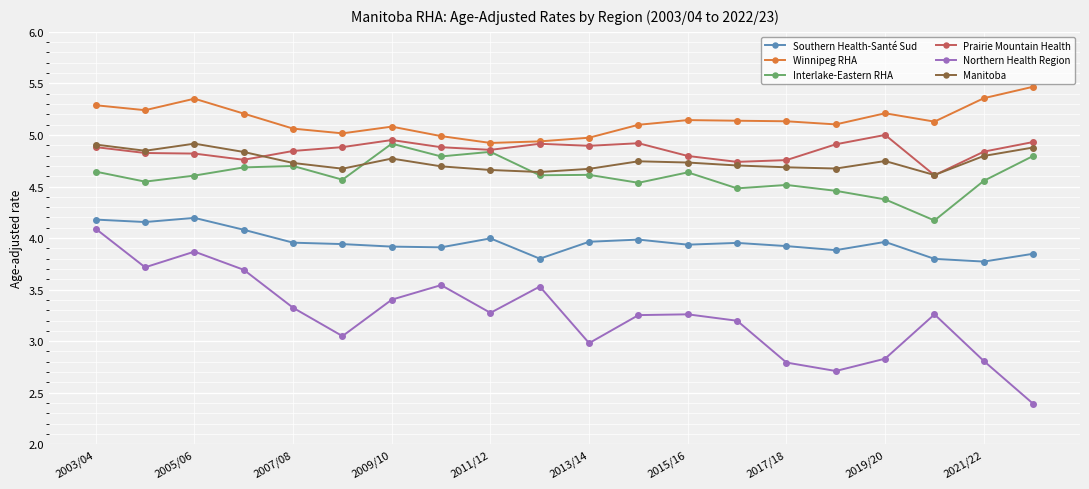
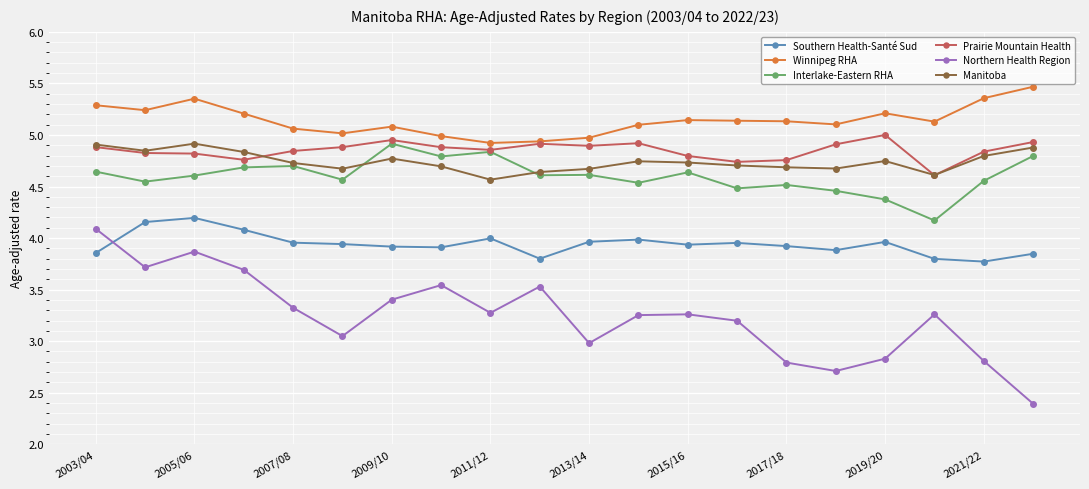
Southern Health-Santé Sud, 2003/04: 4.18 -> 3.85
Manitoba, 2011/12: 4.66 -> 4.57
